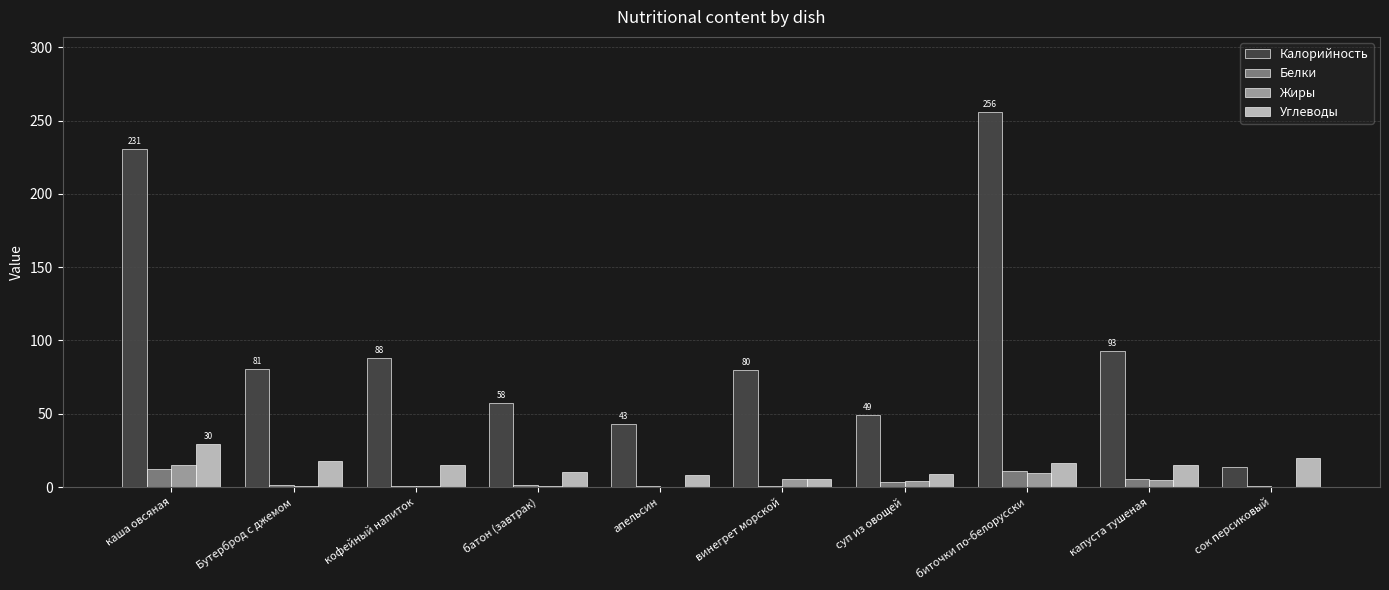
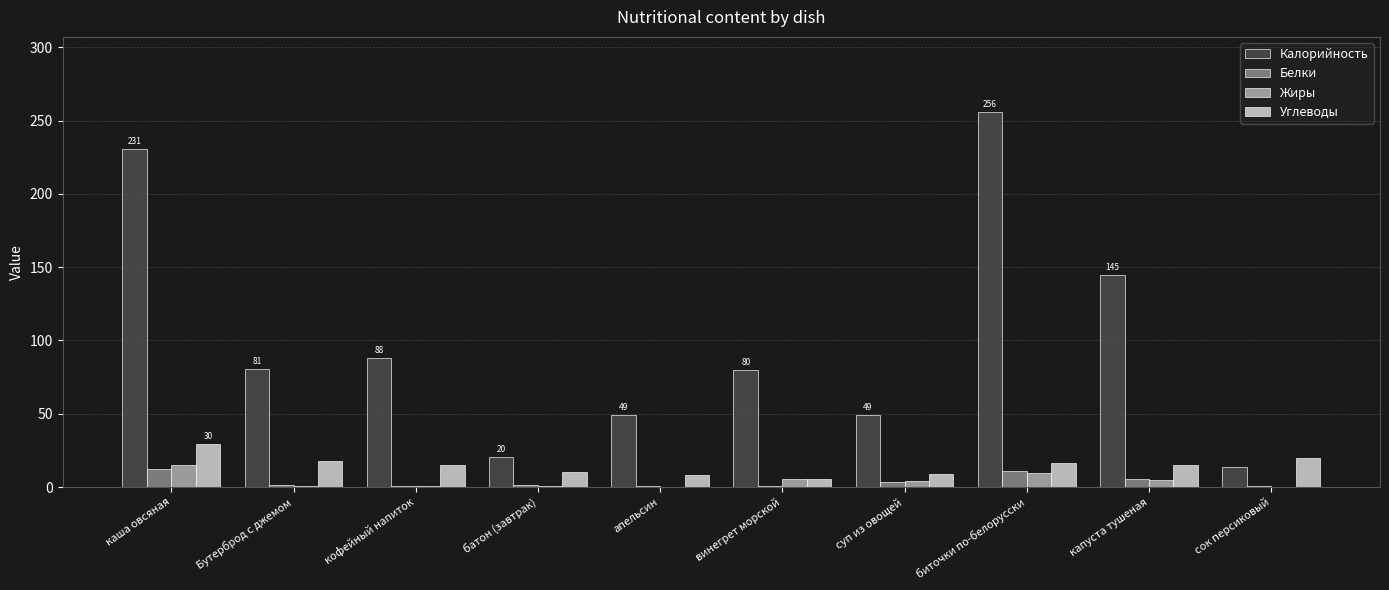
Калорийность, батон (завтрак): 58 -> 20
Калорийность, апельсин: 43 -> 49
Калорийность, капуста тушеная: 93 -> 145
